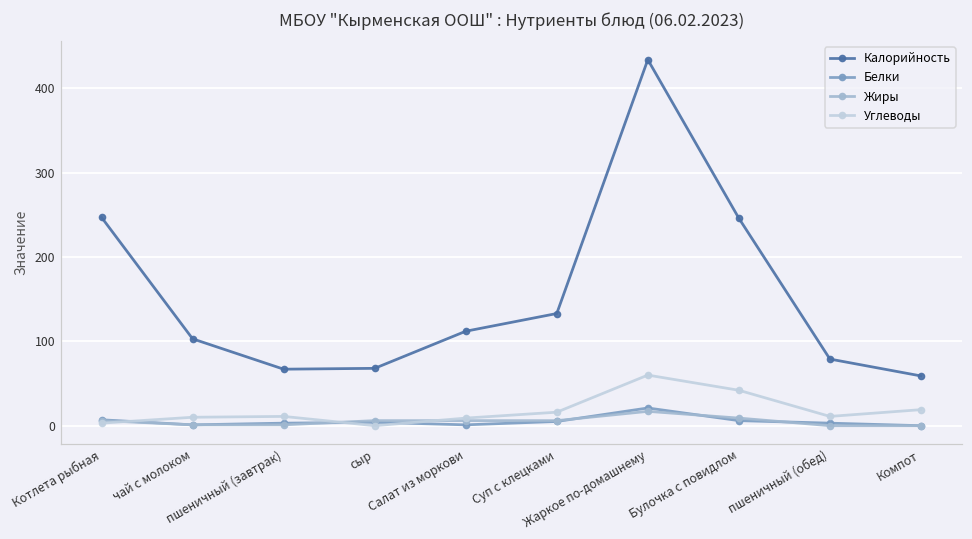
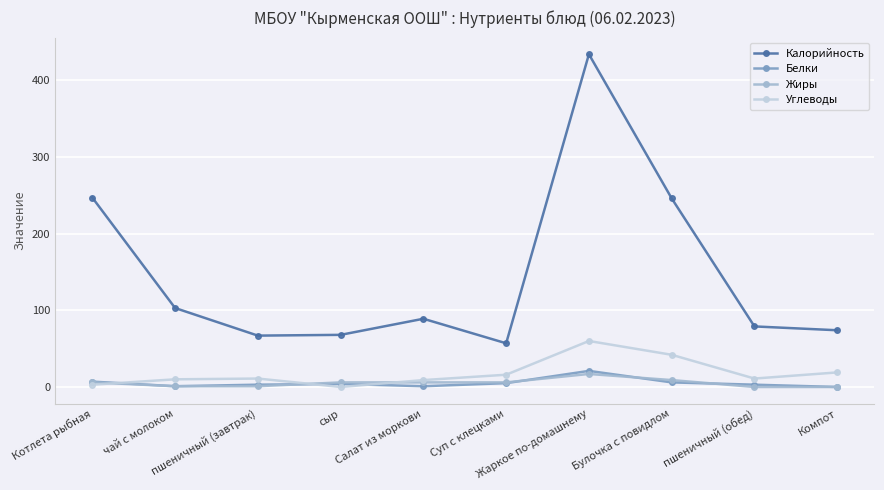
Калорийность, Салат из моркови: 110 -> 90
Калорийность, Суп с клецками: 130 -> 60
Калорийность, Компот: 60 -> 70
